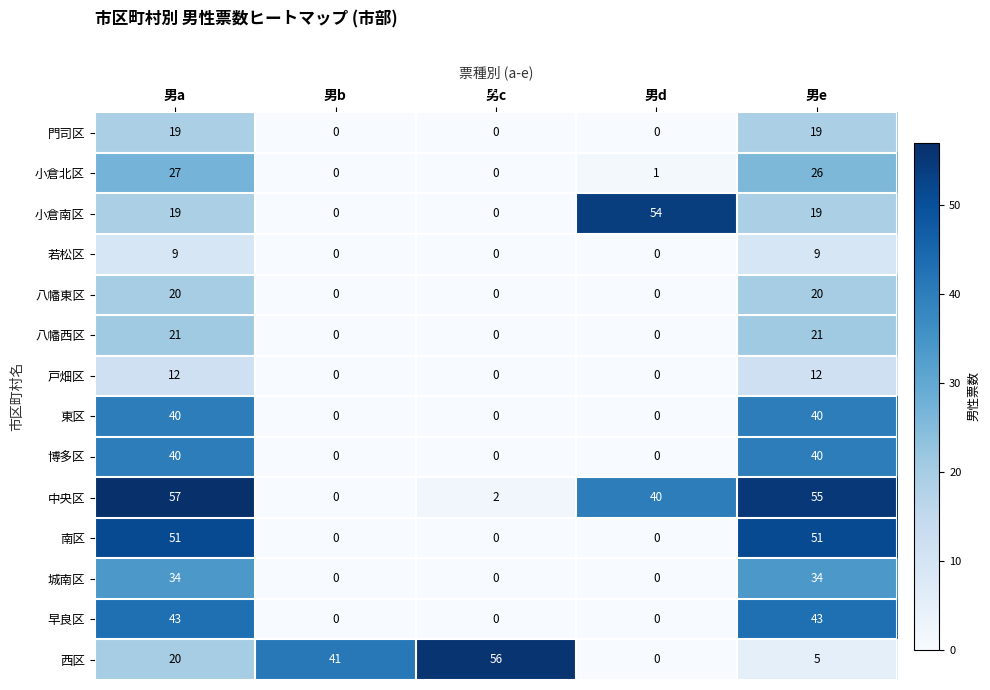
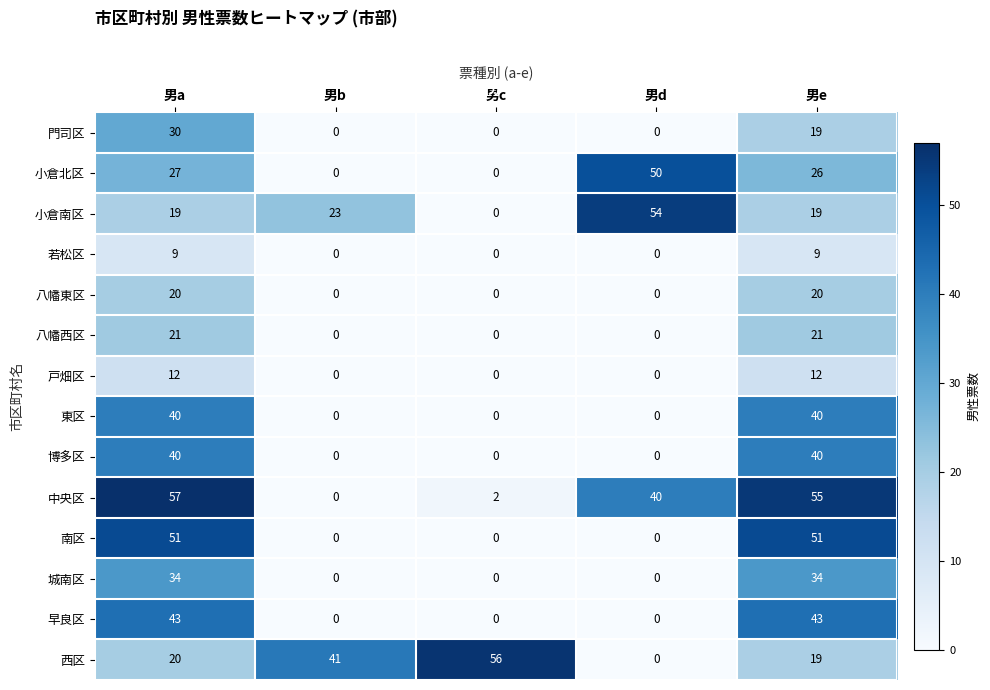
門司区, 男a: 19 -> 30
小倉北区, 男d: 1 -> 50
小倉南区, 男b: 0 -> 23
西区, 男e: 5 -> 19
